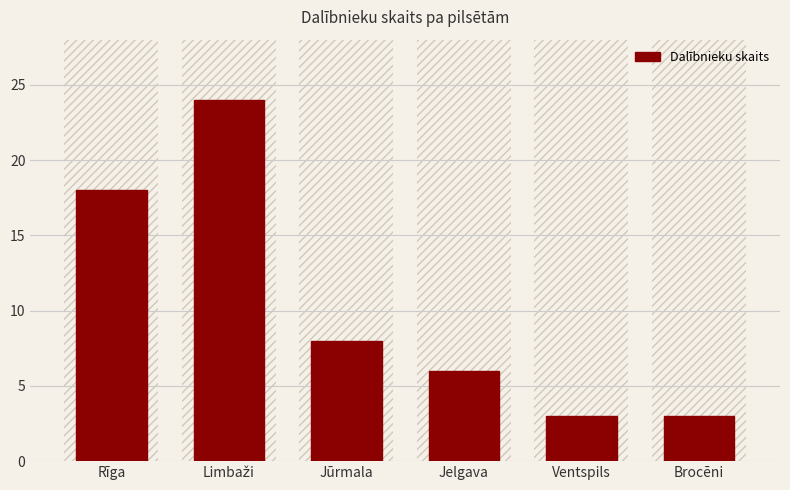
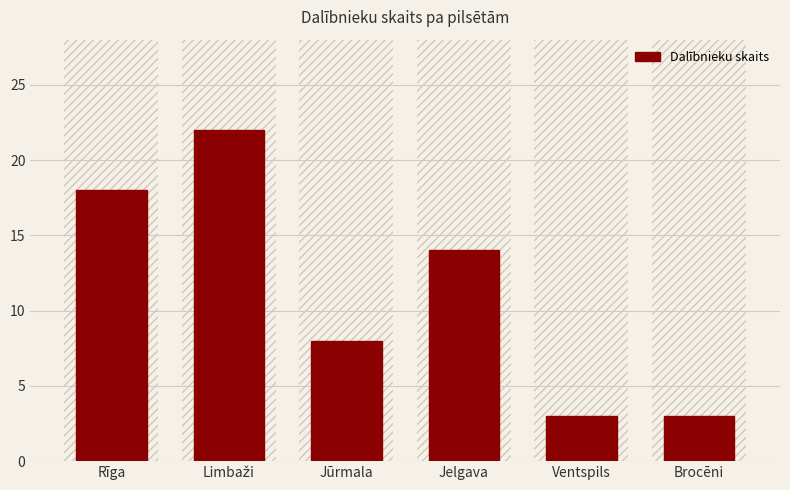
Dalībnieku skaits, Limbaži: 24 -> 22
Dalībnieku skaits, Jelgava: 6 -> 14
